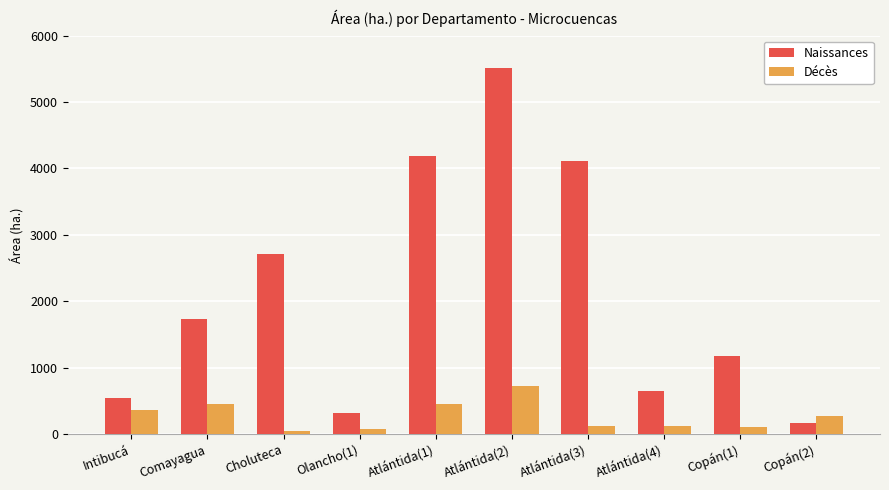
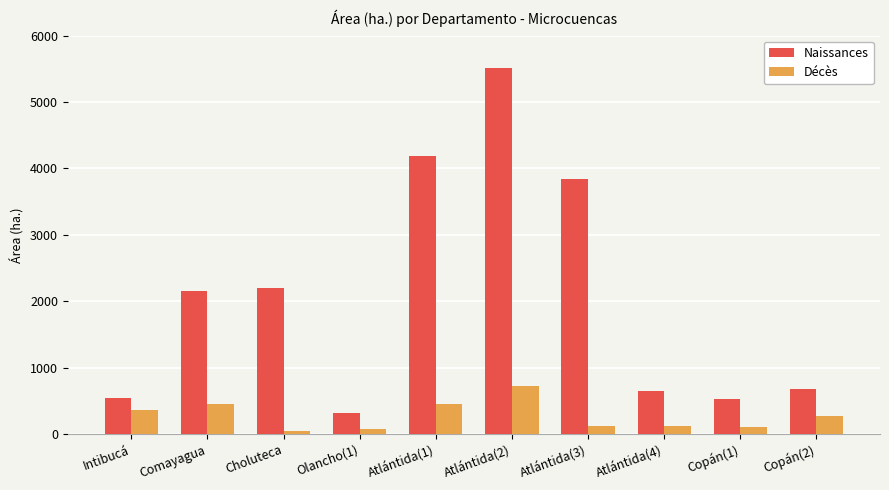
Naissances, Comayagua: 1700 -> 2100
Naissances, Choluteca: 2700 -> 2200
Naissances, Atlántida(3): 4100 -> 3800
Naissances, Copán(1): 1200 -> 500
Naissances, Copán(2): 200 -> 700
